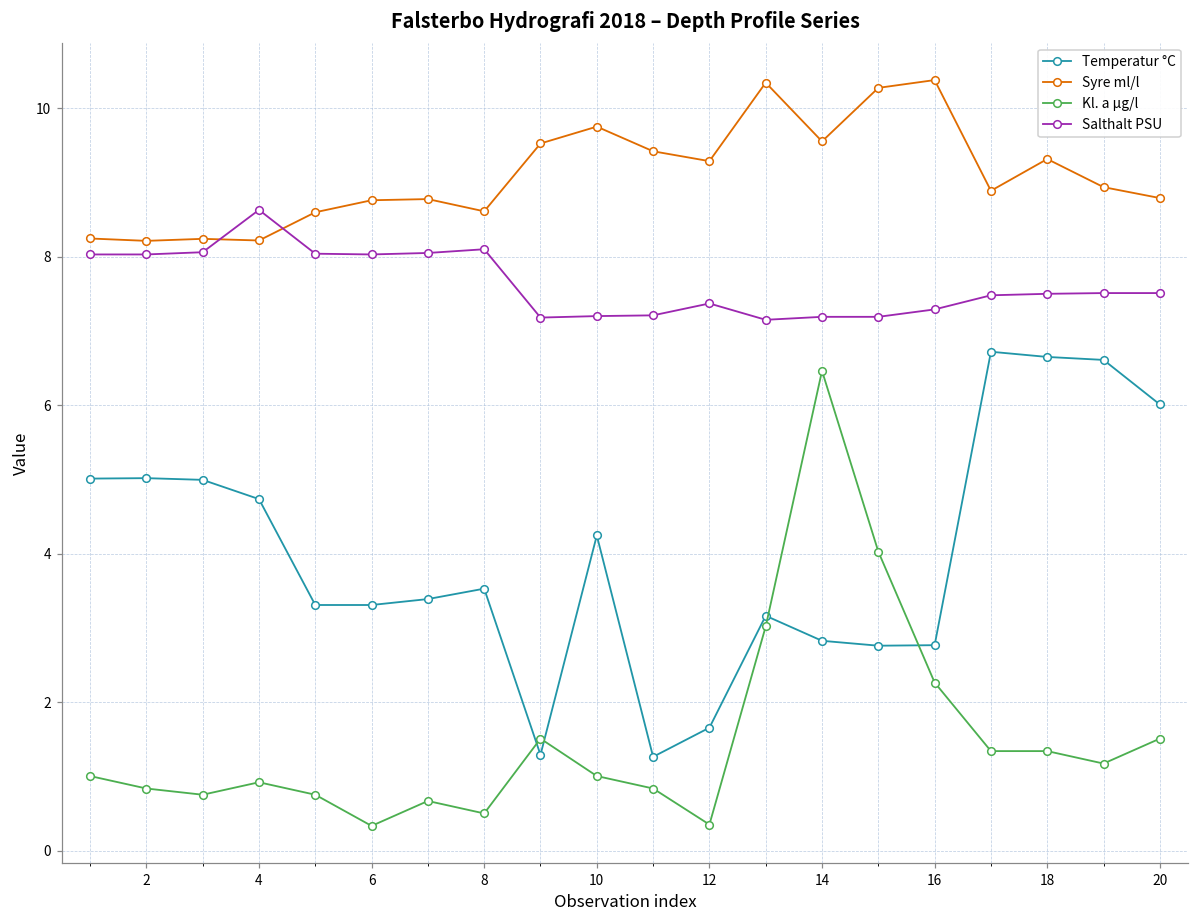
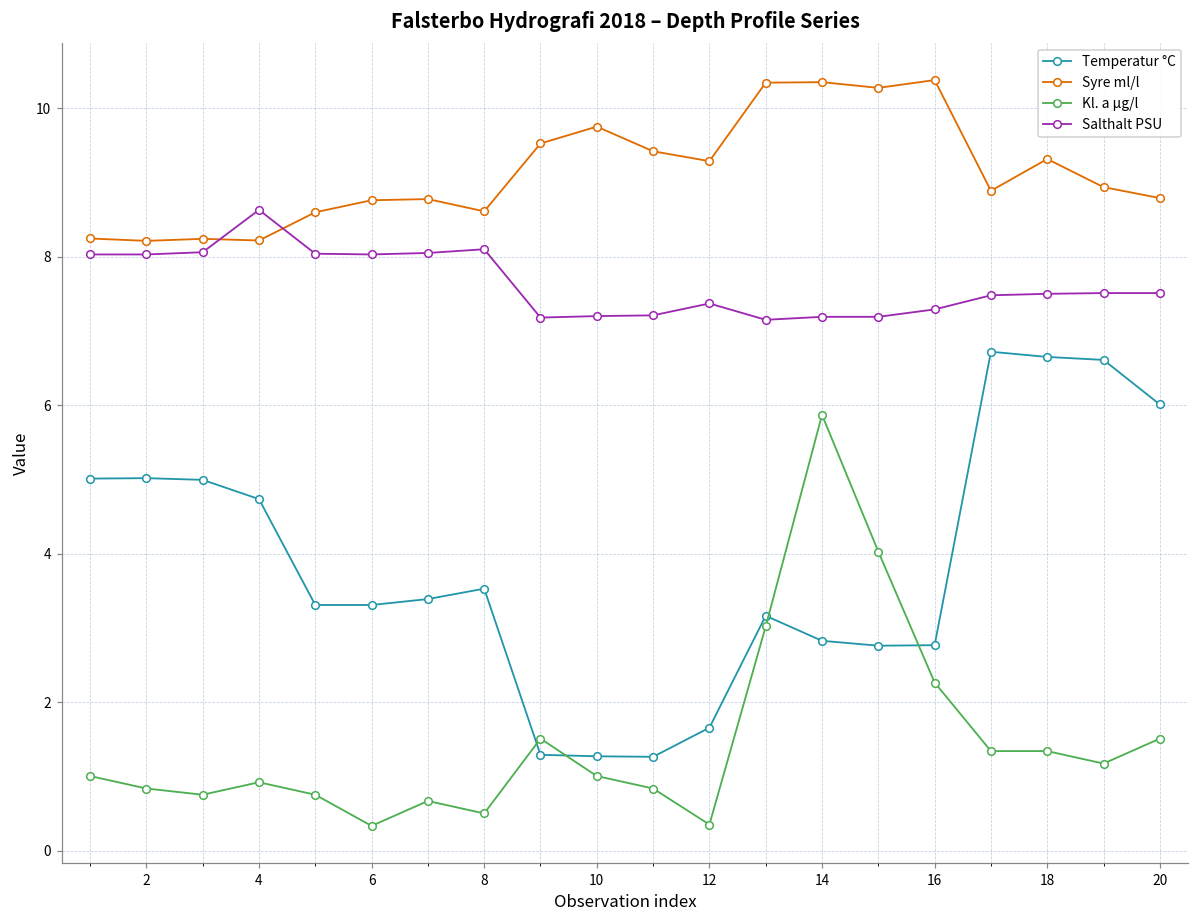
Temperatur °C, 10: 4.2 -> 1.3
Syre ml/l, 14: 9.6 -> 10.3
Kl. a µg/l, 14: 6.5 -> 5.9
